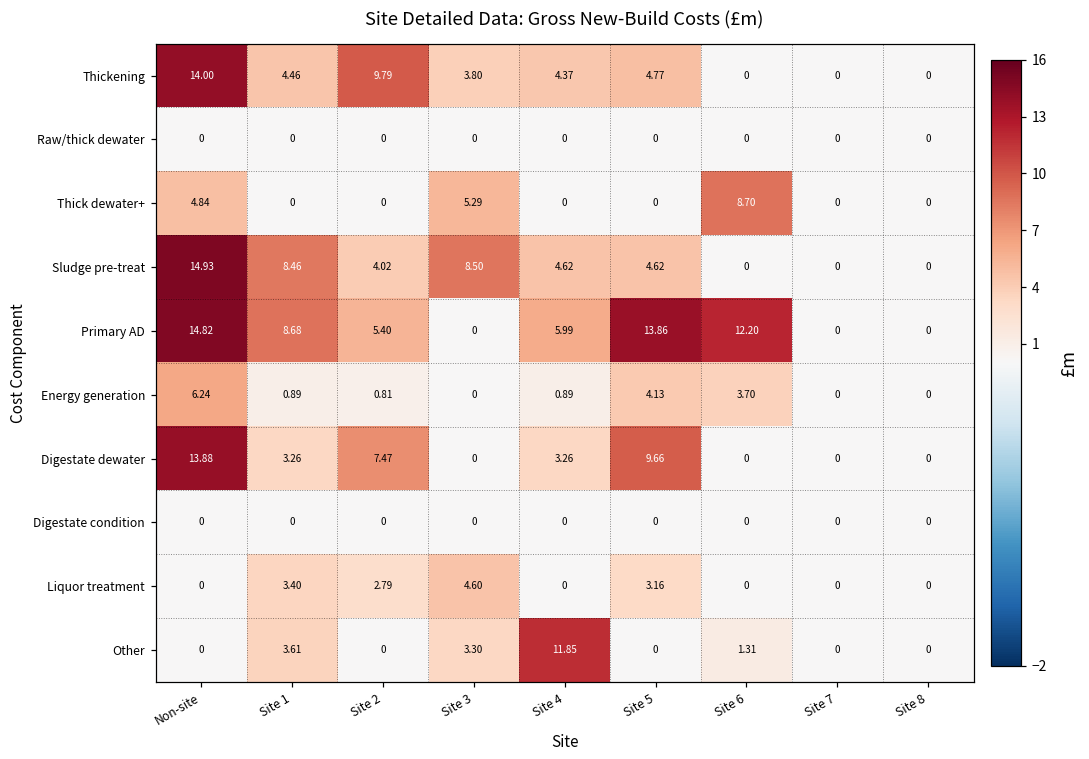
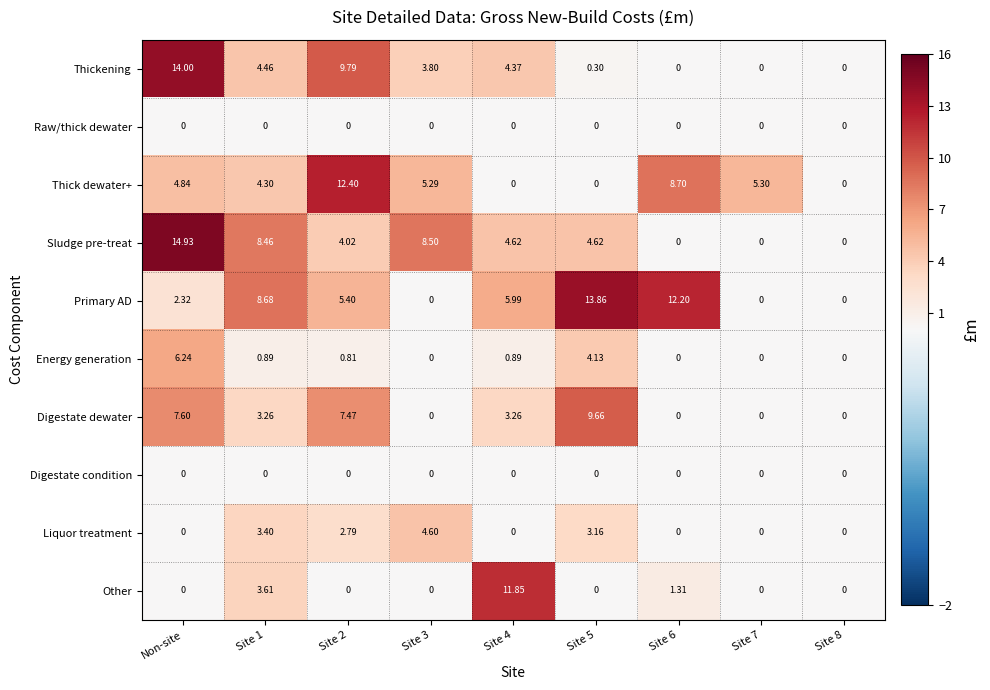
Thickening, Site 5: 4.77 -> 0.30
Thick dewater+, Site 1: 0 -> 4.30
Thick dewater+, Site 2: 0 -> 12.40
Thick dewater+, Site 7: 0 -> 5.30
Primary AD, Non-site: 14.82 -> 2.32
Energy generation, Site 6: 3.70 -> 0
Digestate dewater, Non-site: 13.88 -> 7.60
Other, Site 3: 3.30 -> 0
